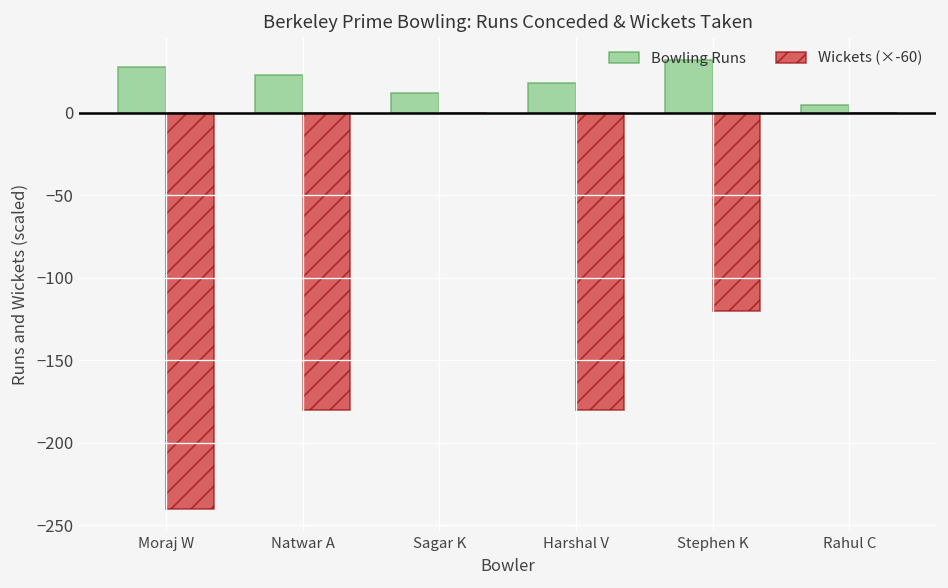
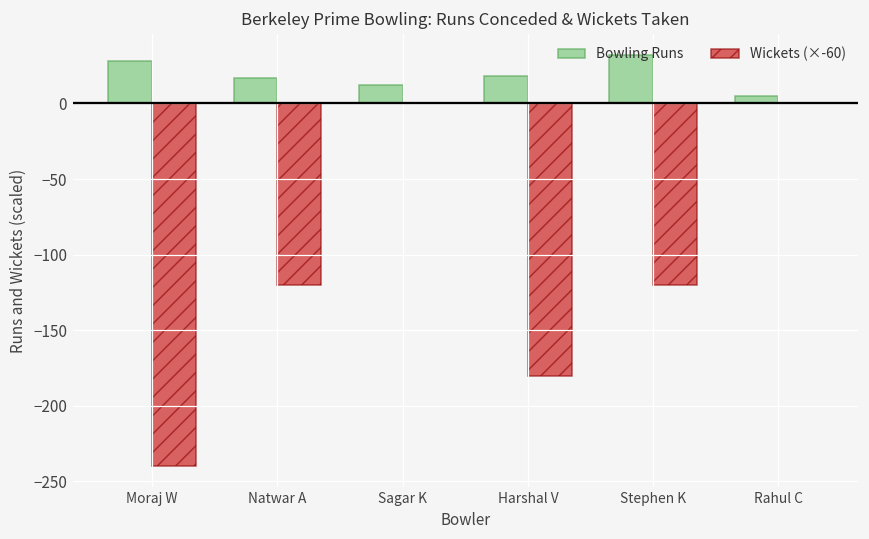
Bowling Runs, Natwar A: 23 -> 17
Wickets (×-60), Natwar A: -180 -> -120
